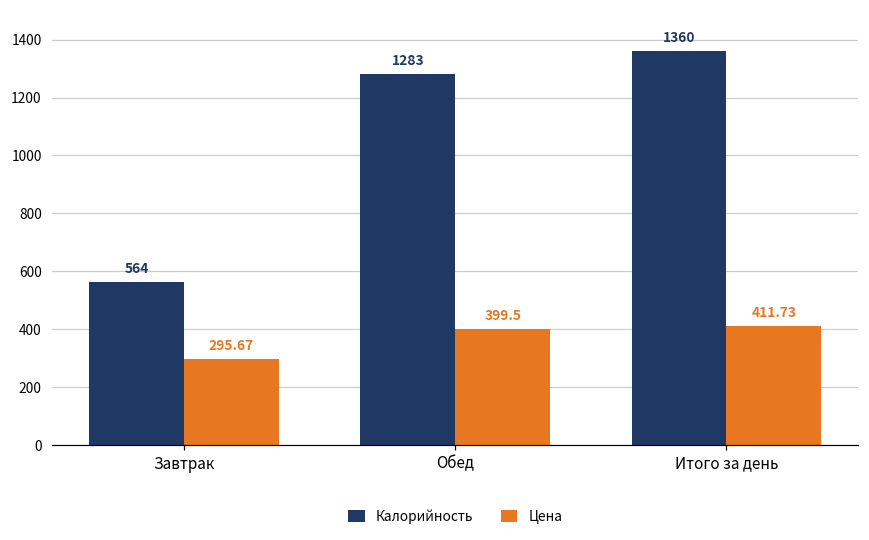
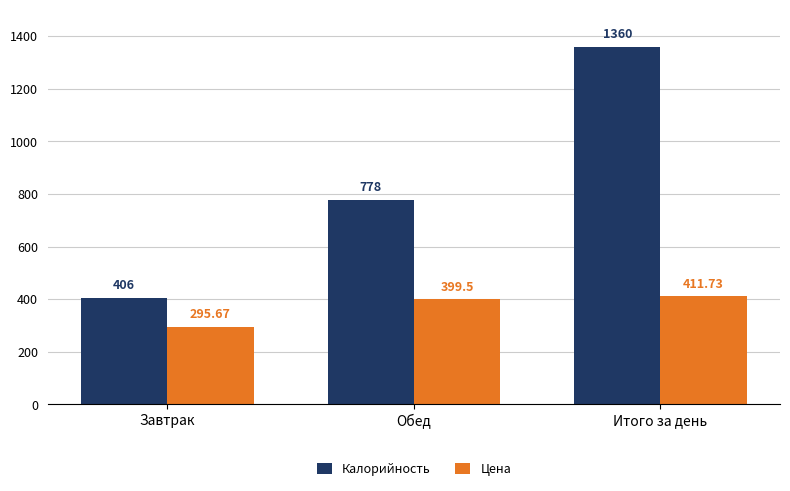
Калорийность, Завтрак: 564 -> 406
Калорийность, Обед: 1283 -> 778
